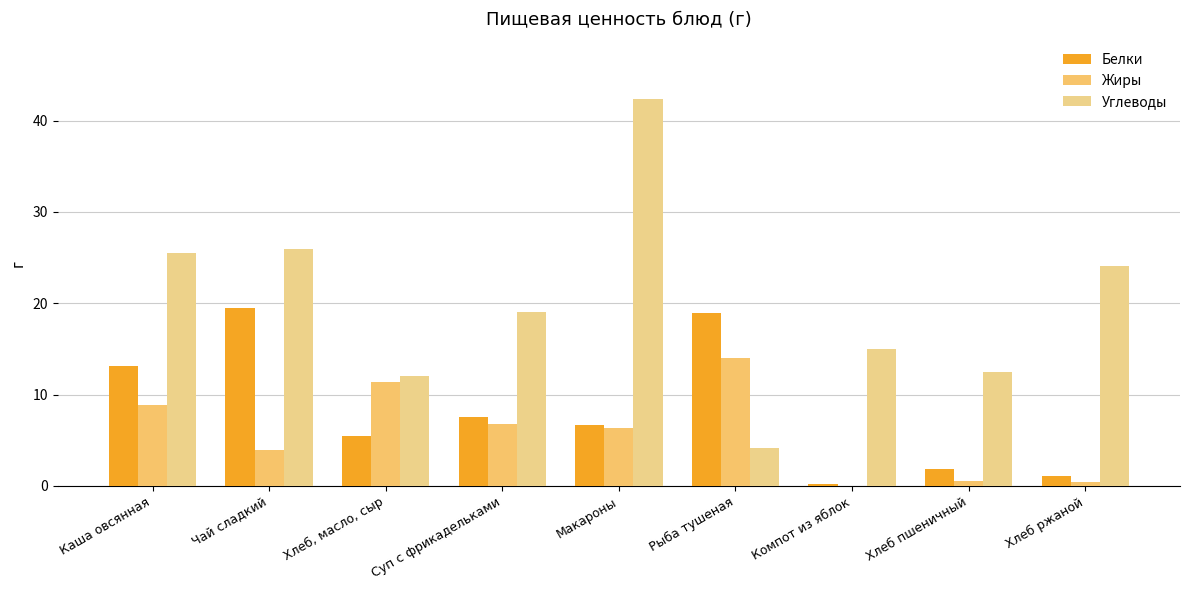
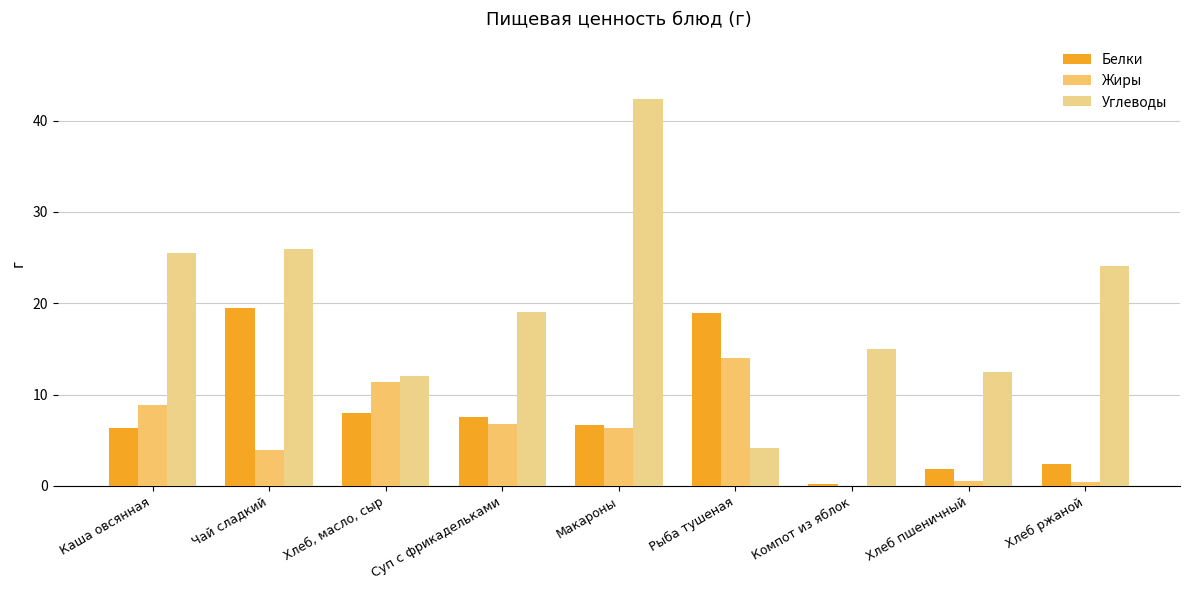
Белки, Каша овсянная: 13 -> 6
Белки, Хлеб, масло, сыр: 5 -> 8
Белки, Хлеб ржаной: 1 -> 2
